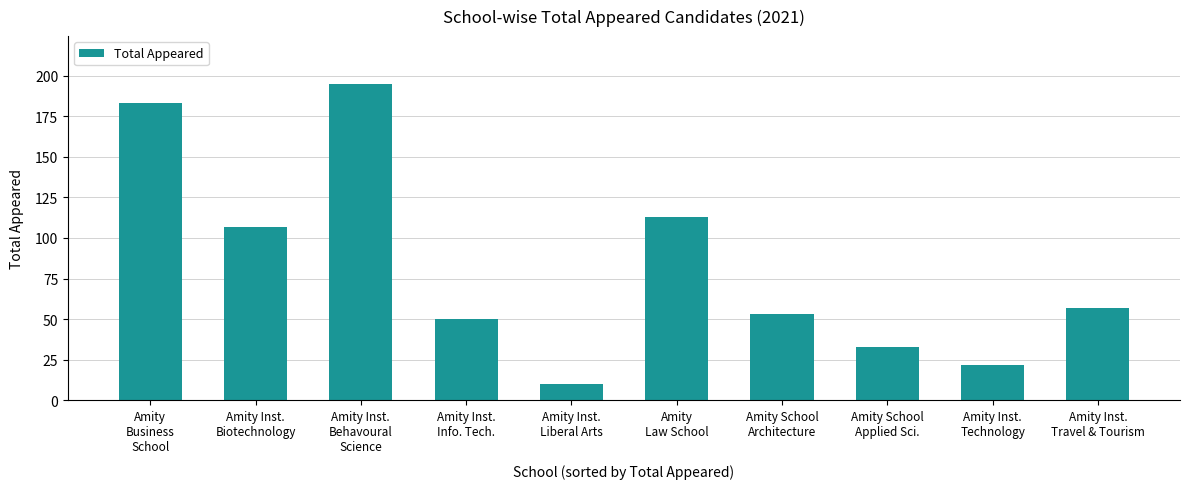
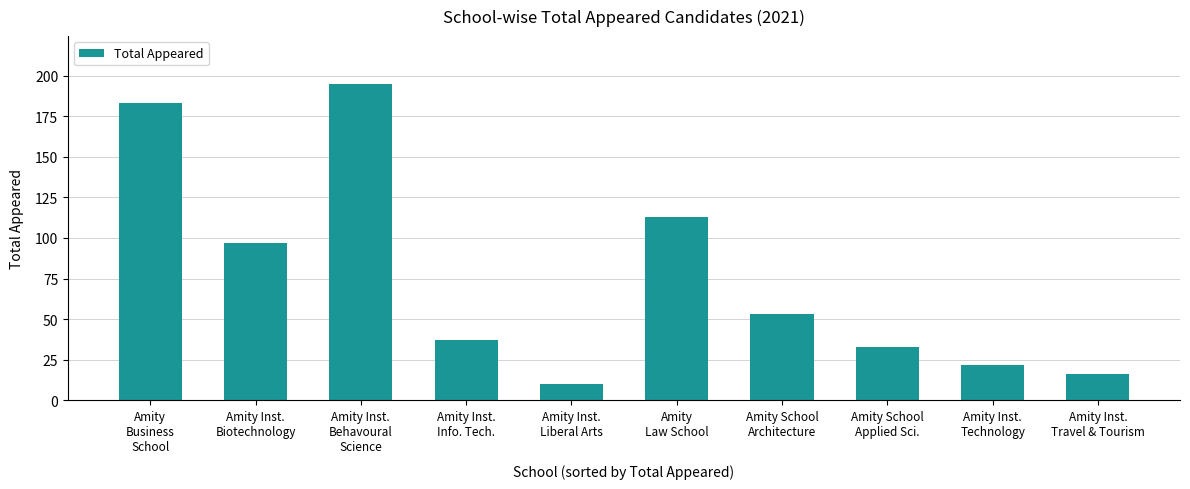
Amity Inst. Biotechnology: 107 -> 97
Amity Inst. Info. Tech.: 50 -> 37
Amity Inst. Travel & Tourism: 57 -> 16
